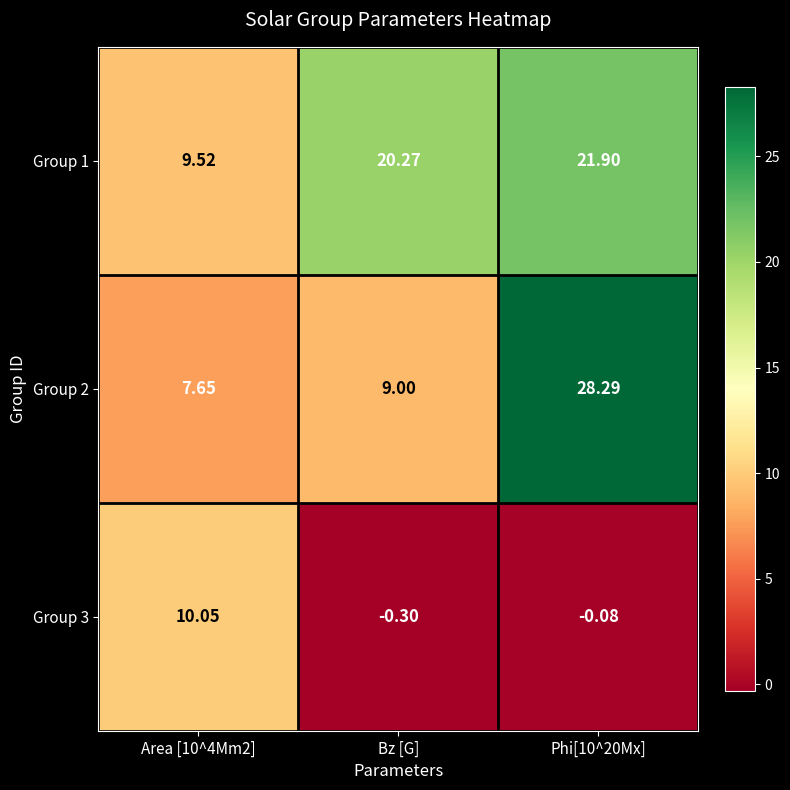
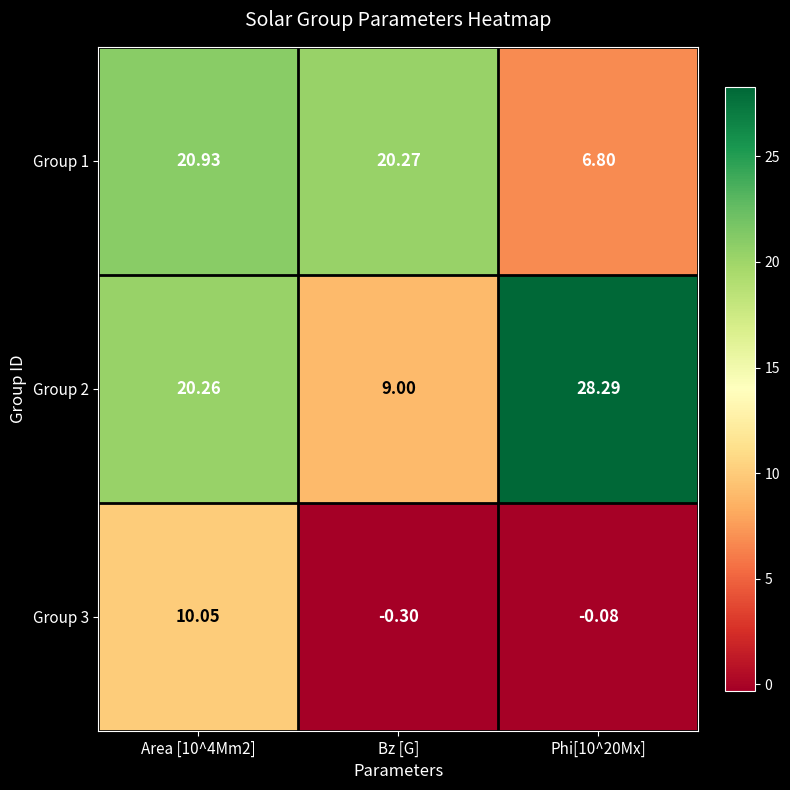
Group 1, Area [10^4Mm2]: 9.52 -> 20.93
Group 1, Phi[10^20Mx]: 21.90 -> 6.80
Group 2, Area [10^4Mm2]: 7.65 -> 20.26
